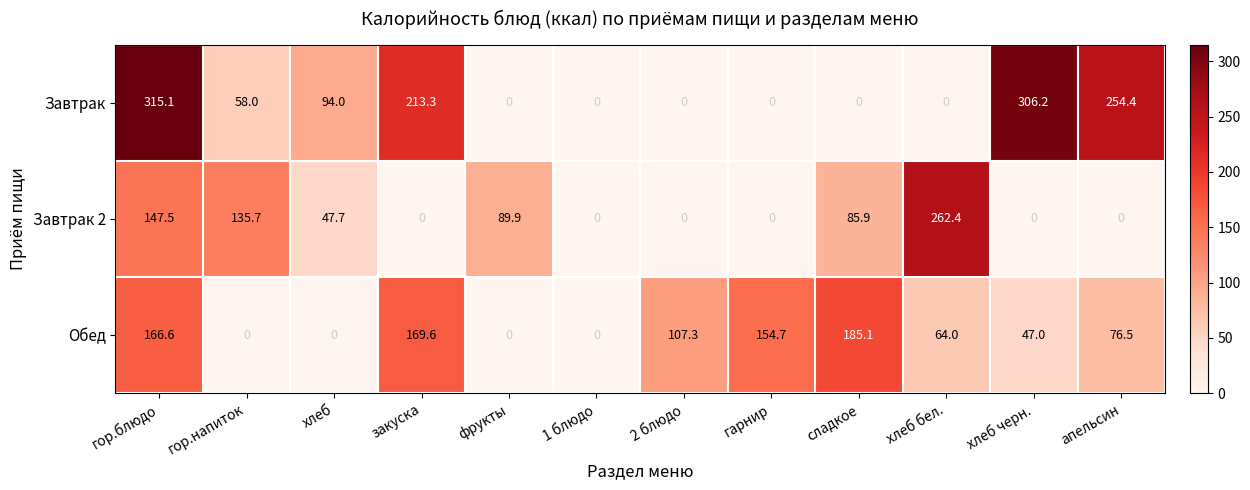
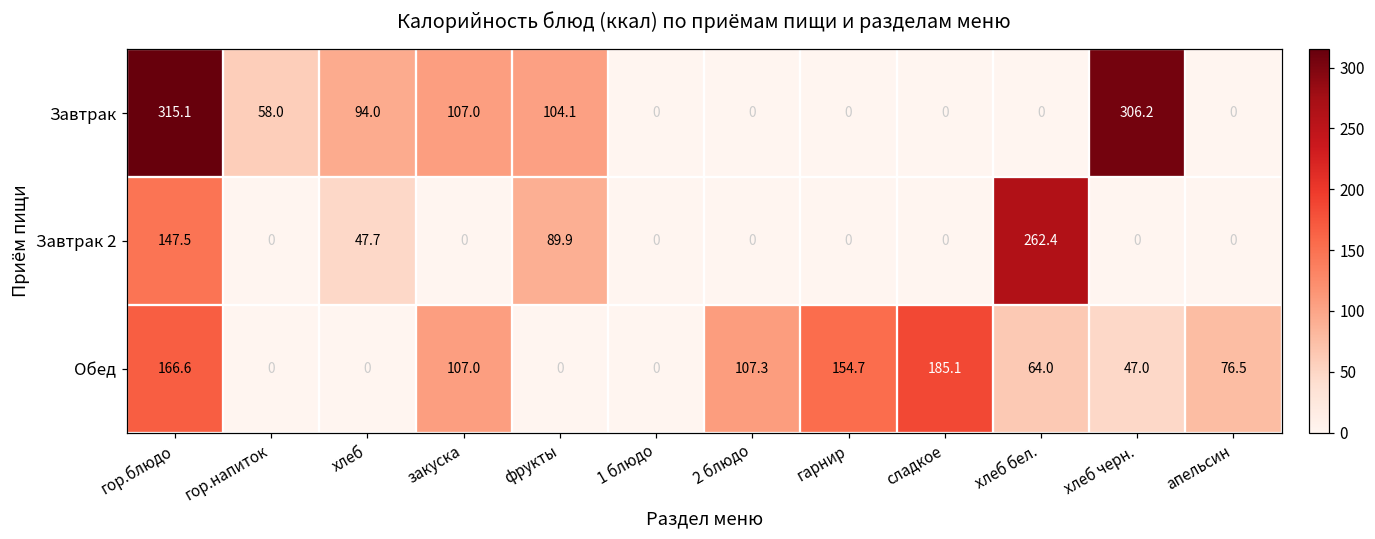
Завтрак, закуска: 213.3 -> 107.0
Завтрак, фрукты: 0 -> 104.1
Завтрак, апельсин: 254.4 -> 0
Завтрак 2, гор.напиток: 135.7 -> 0
Завтрак 2, сладкое: 85.9 -> 0
Обед, закуска: 169.6 -> 107.0
